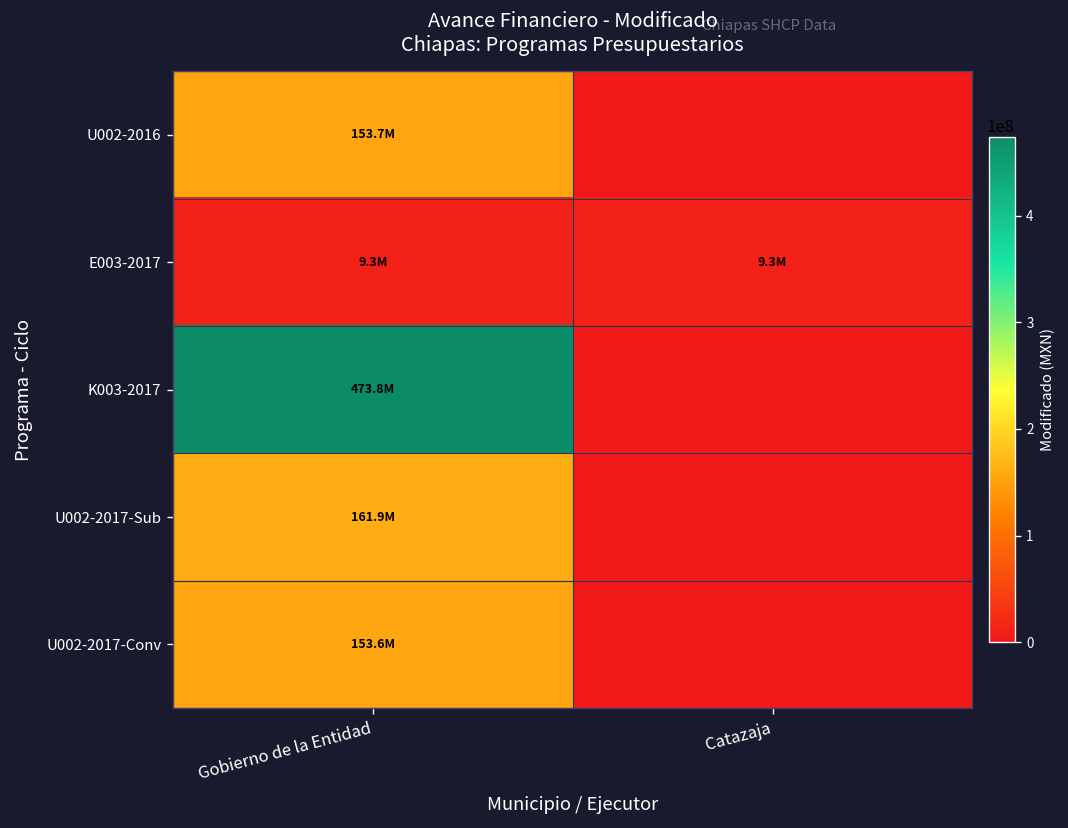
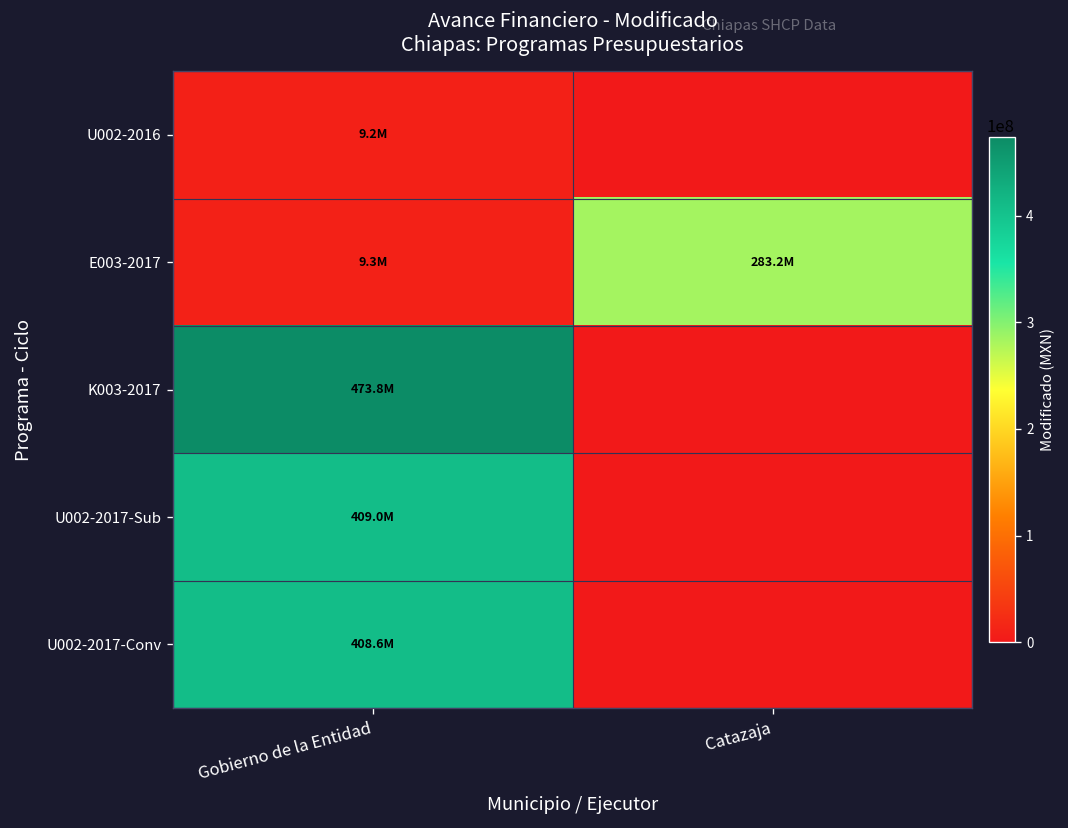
U002-2016, Gobierno de la Entidad: 153.7M -> 9.2M
E003-2017, Catazaja: 9.3M -> 283.2M
U002-2017-Sub, Gobierno de la Entidad: 161.9M -> 409.0M
U002-2017-Conv, Gobierno de la Entidad: 153.6M -> 408.6M
